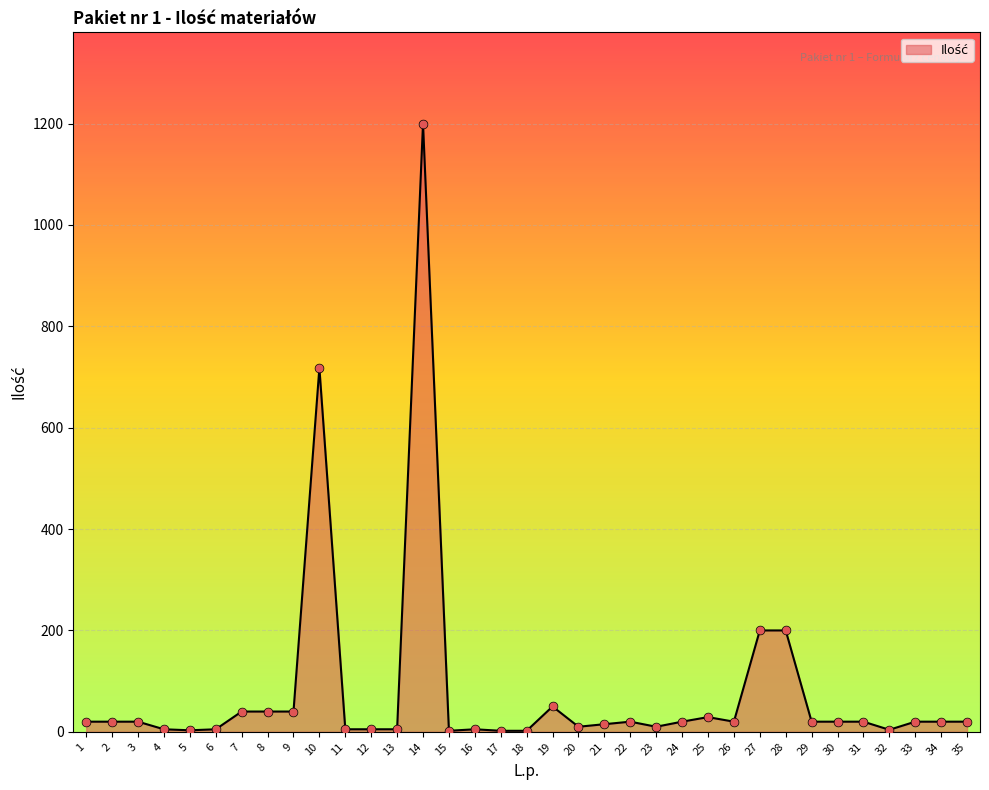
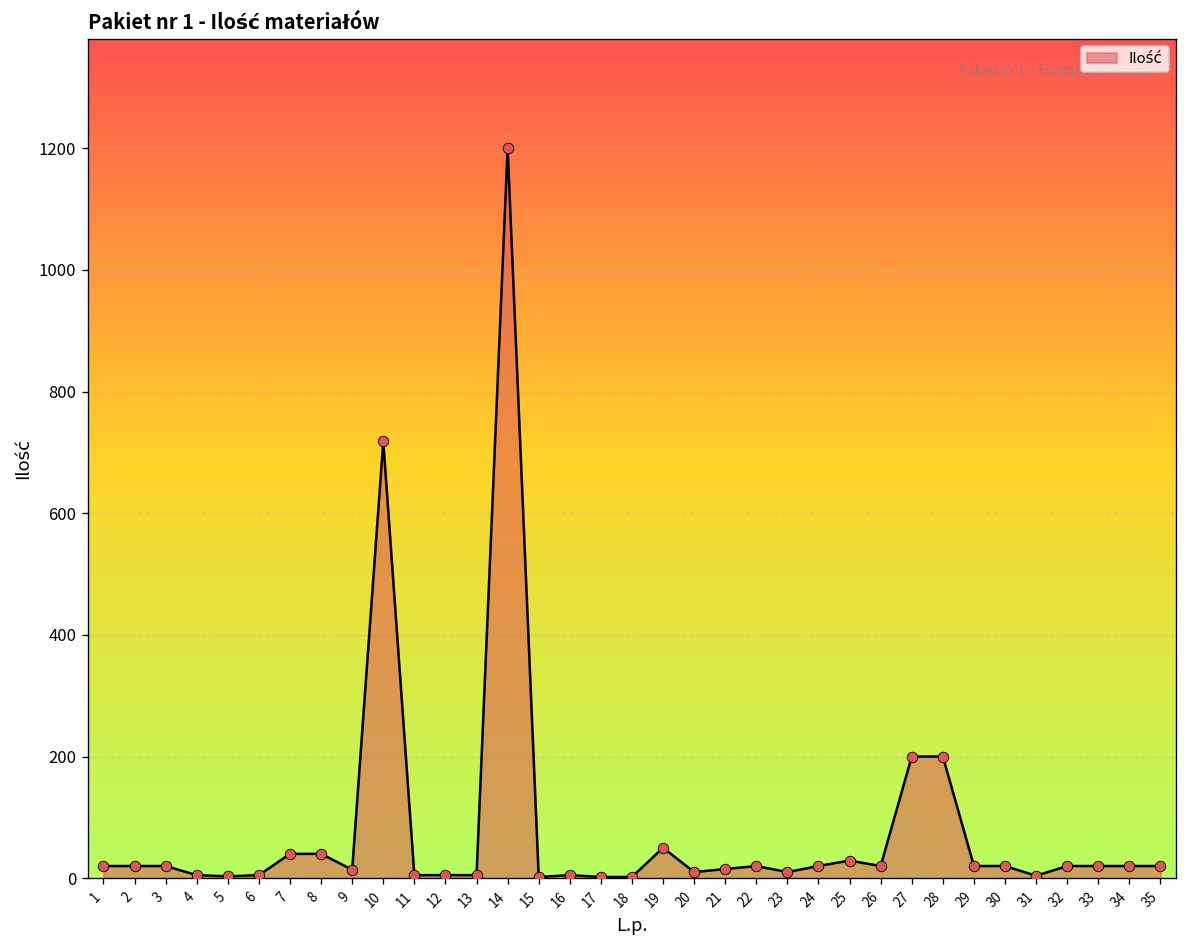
9: 40 -> 10
31: 20 -> 0
32: 0 -> 20
